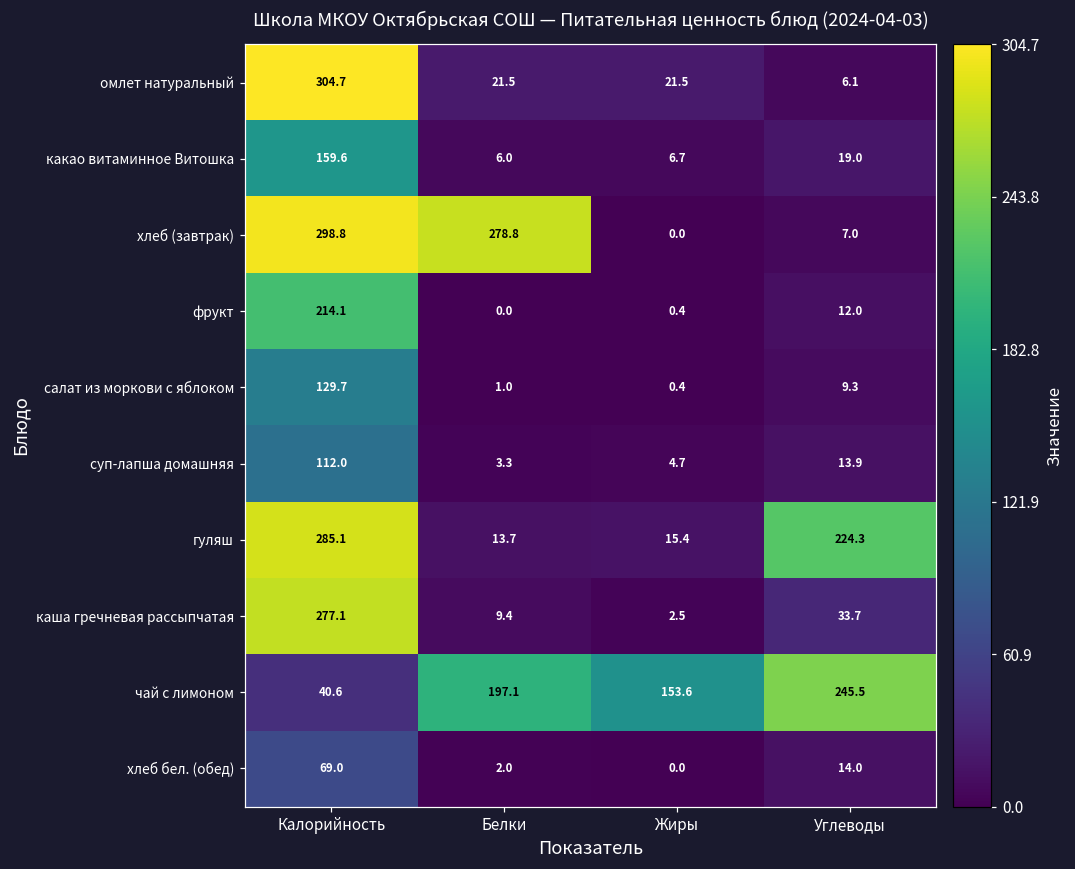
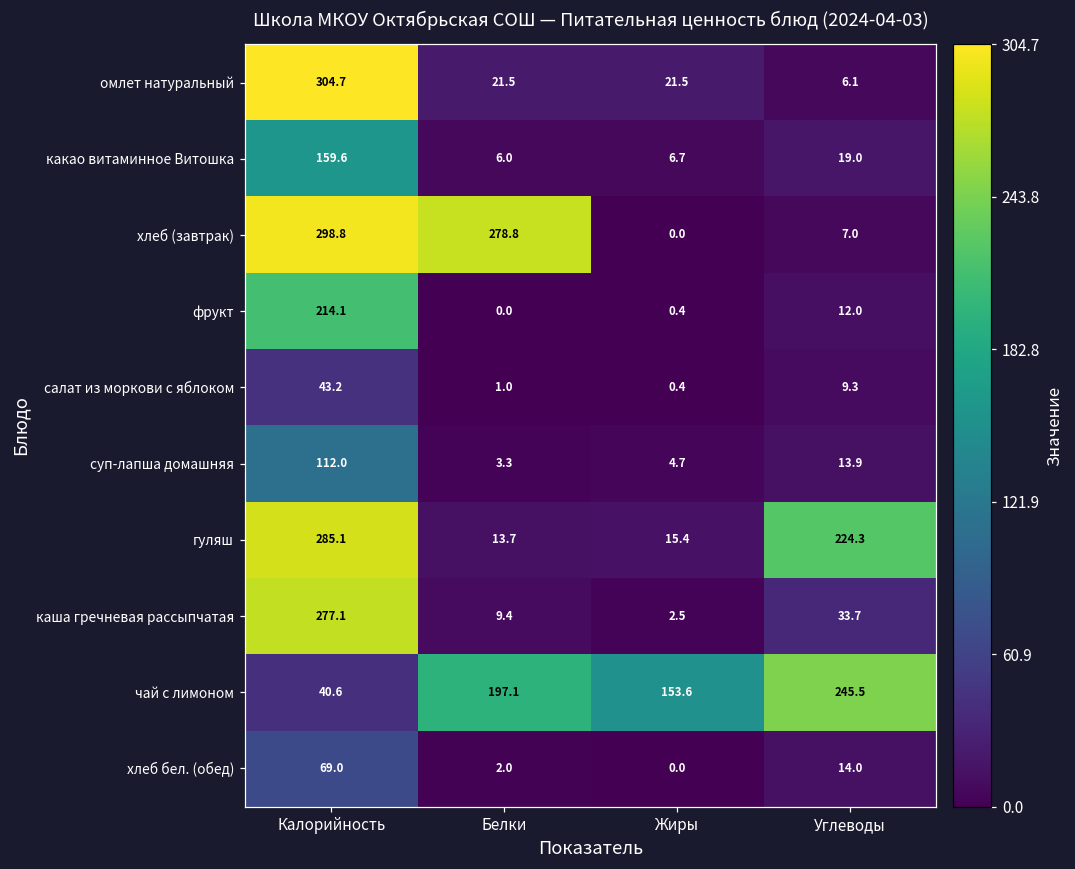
салат из моркови с яблоком, Калорийность: 129.7 -> 43.2
